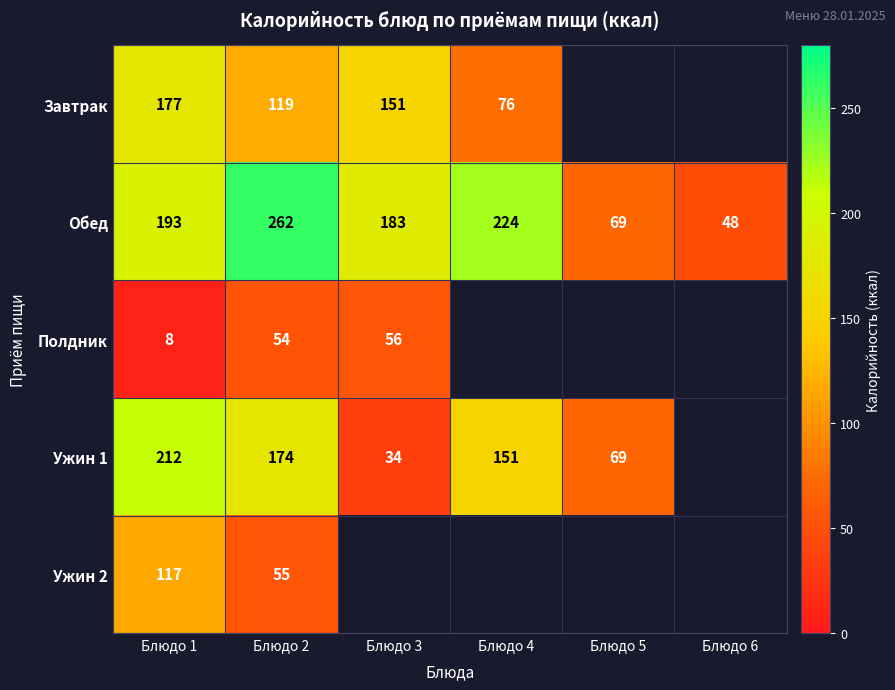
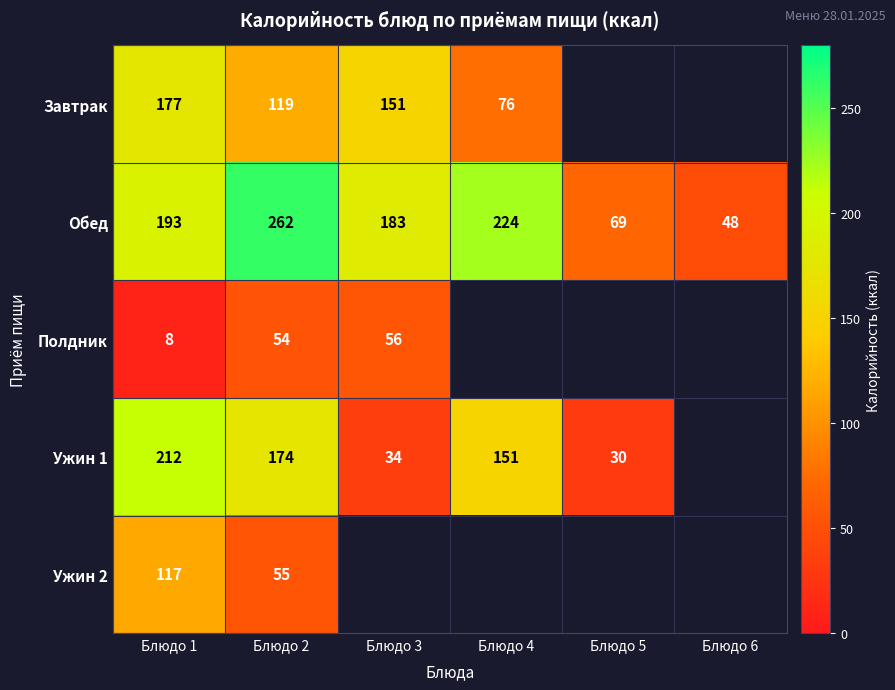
Ужин 1, Блюдо 5: 69 -> 30
